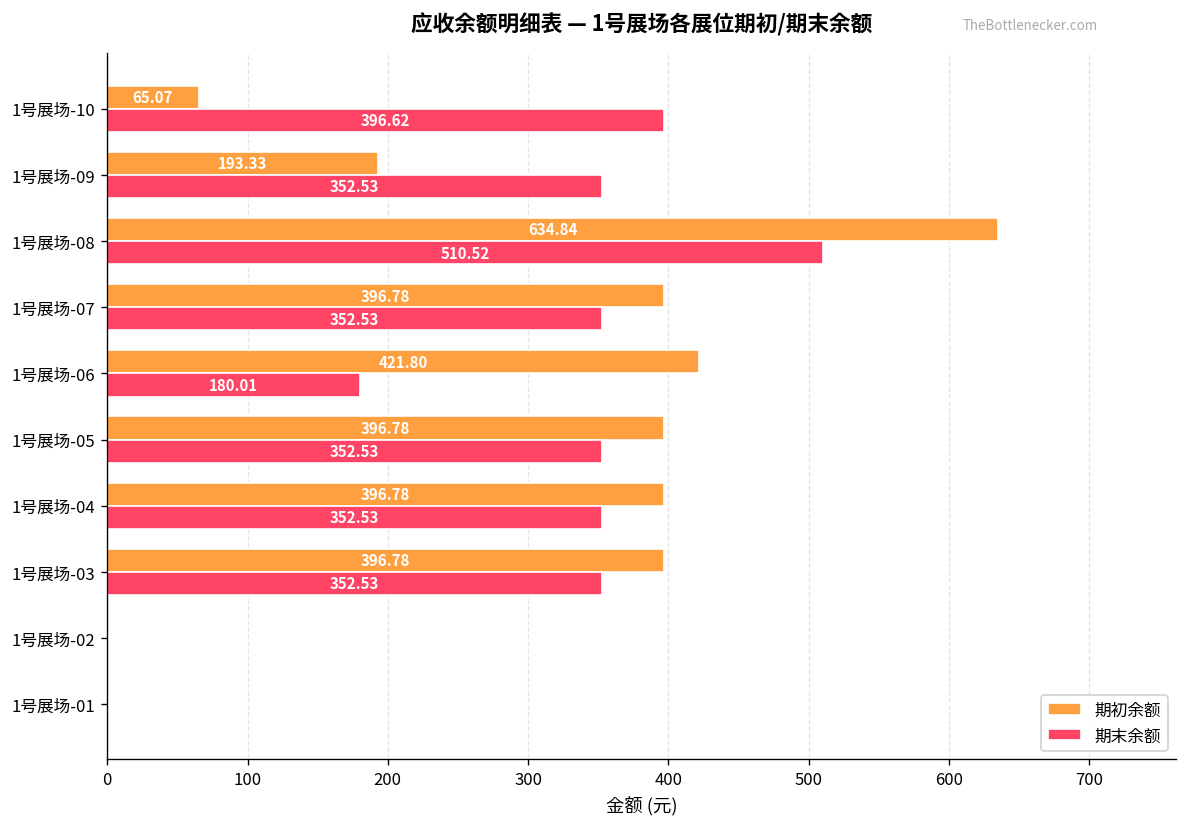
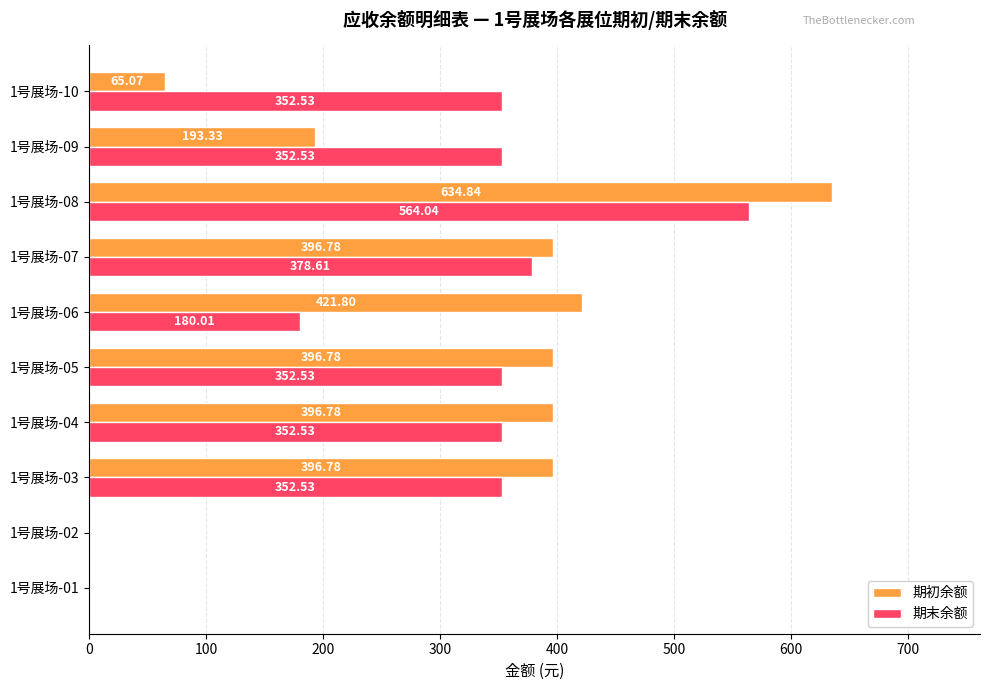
期末余额, 1号展场-10: 396.62 -> 352.53
期末余额, 1号展场-08: 510.52 -> 564.04
期末余额, 1号展场-07: 352.53 -> 378.61
